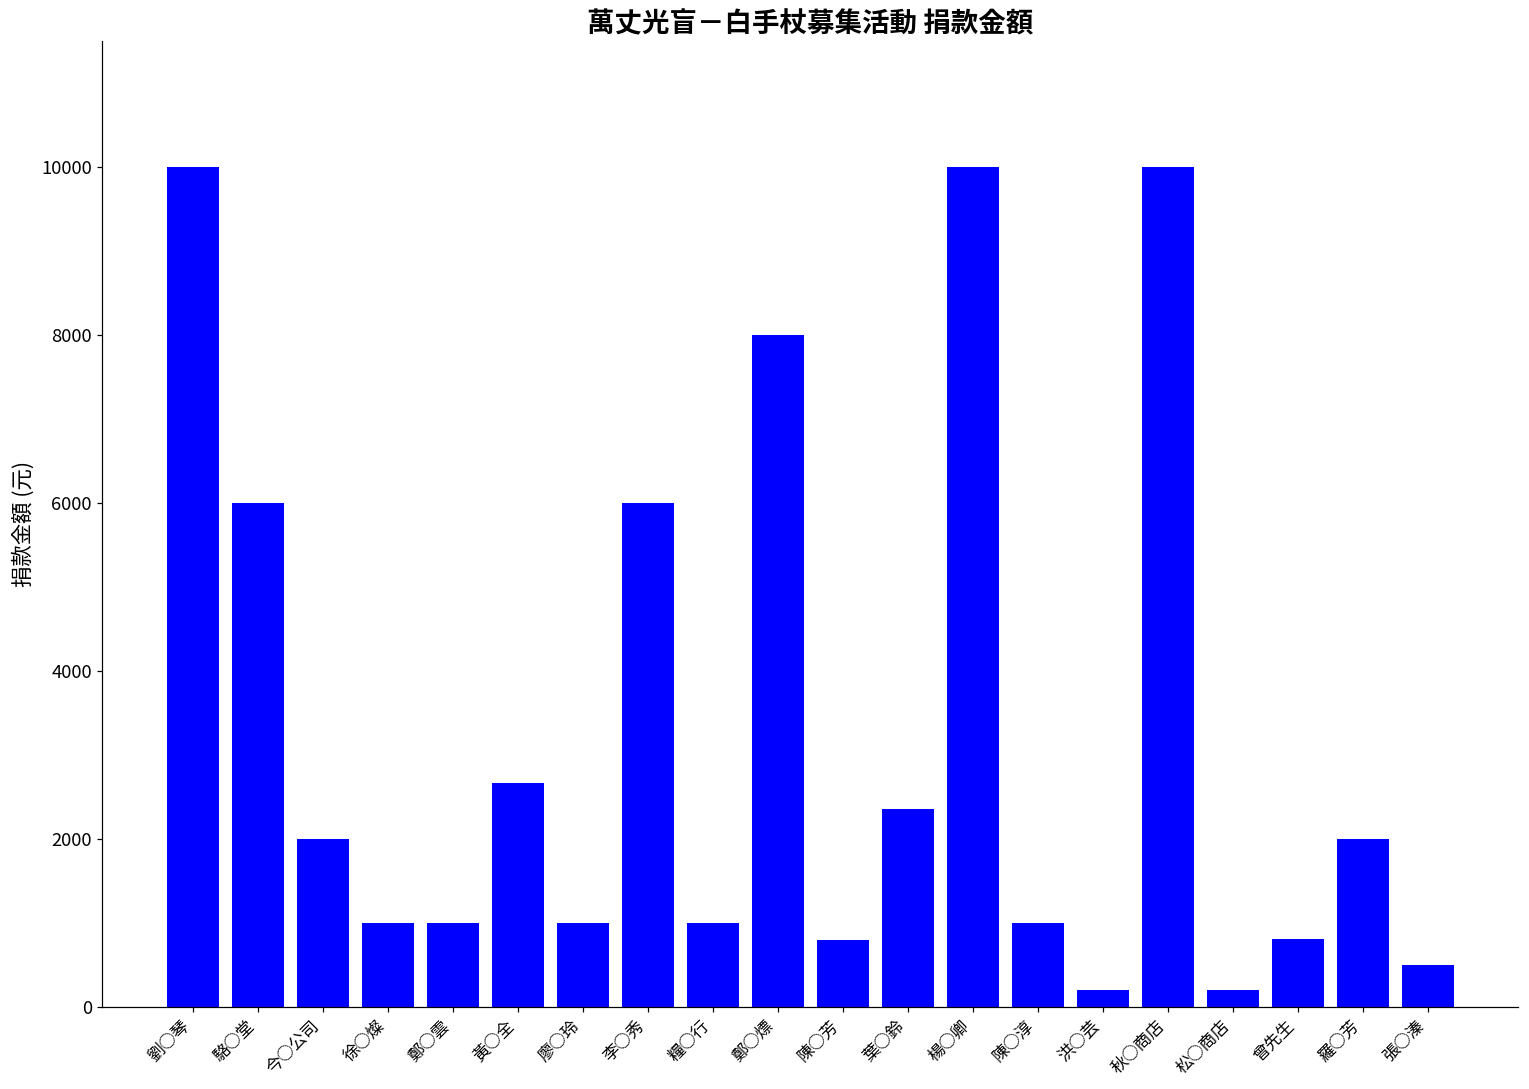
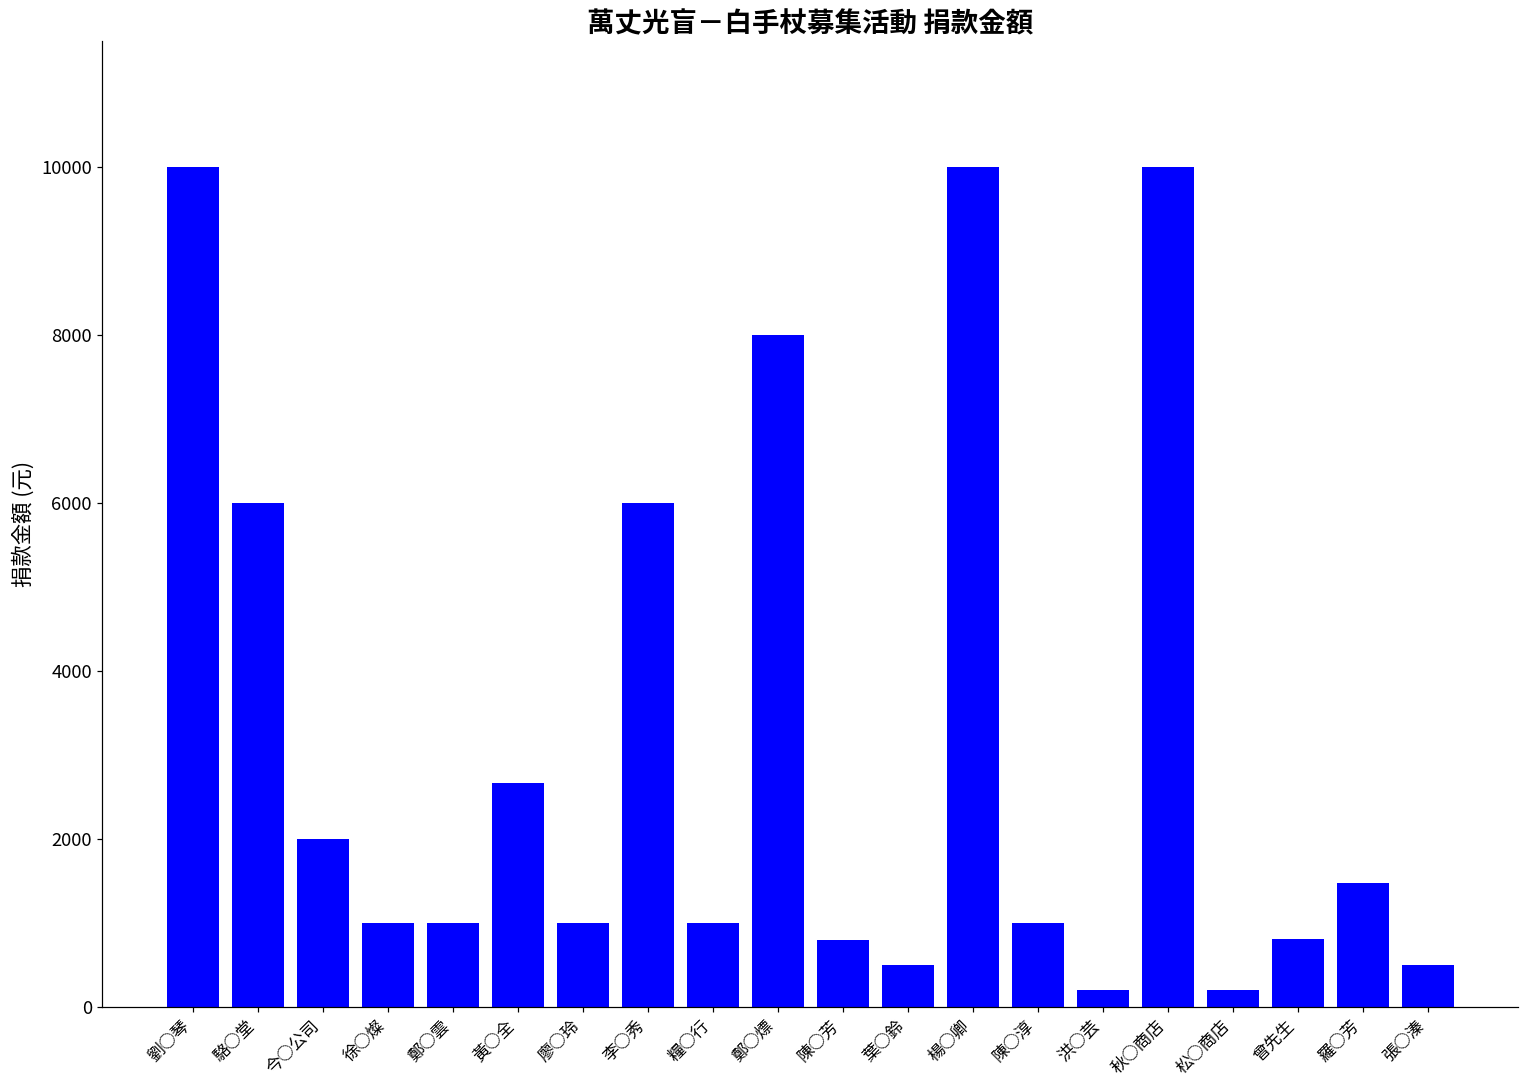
葉○鈴: 2400 -> 500
羅○芳: 2000 -> 1500
